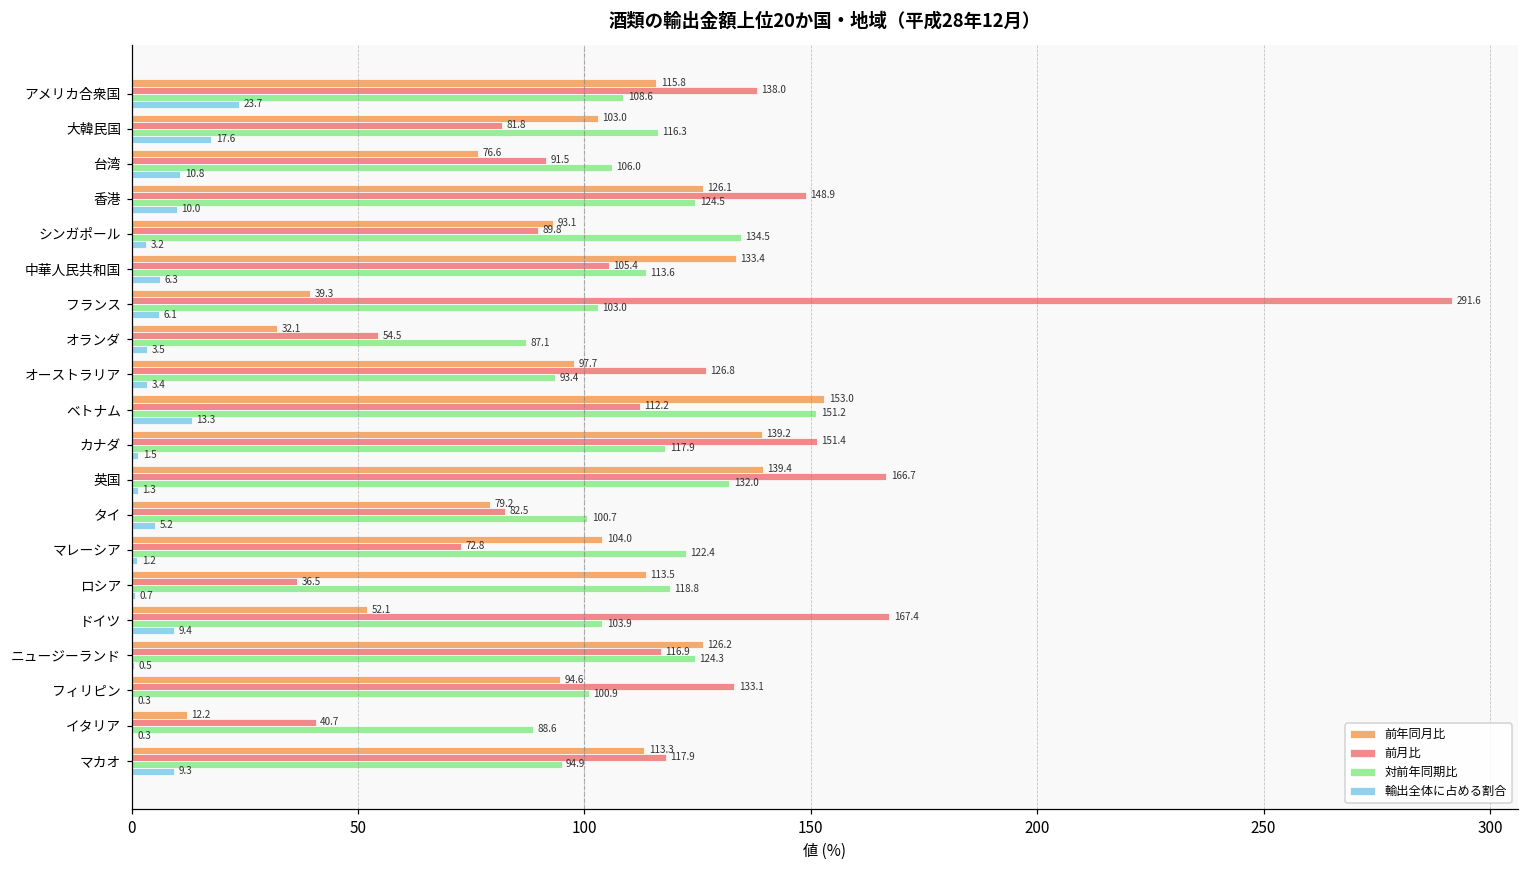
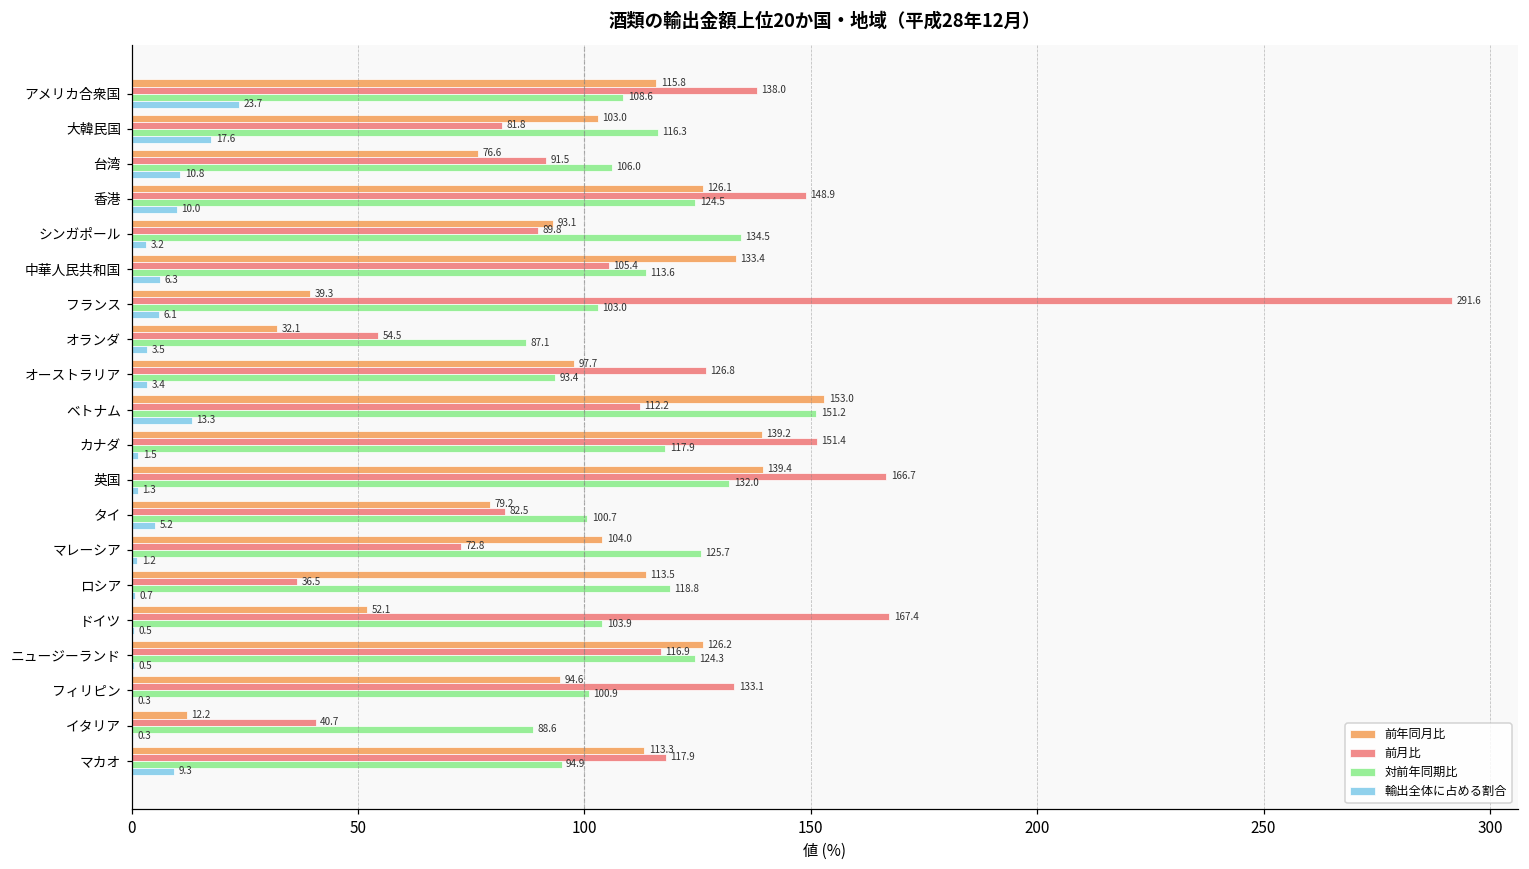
対前年同期比, マレーシア: 122.4 -> 125.7
輸出全体に占める割合, ドイツ: 9.4 -> 0.5
